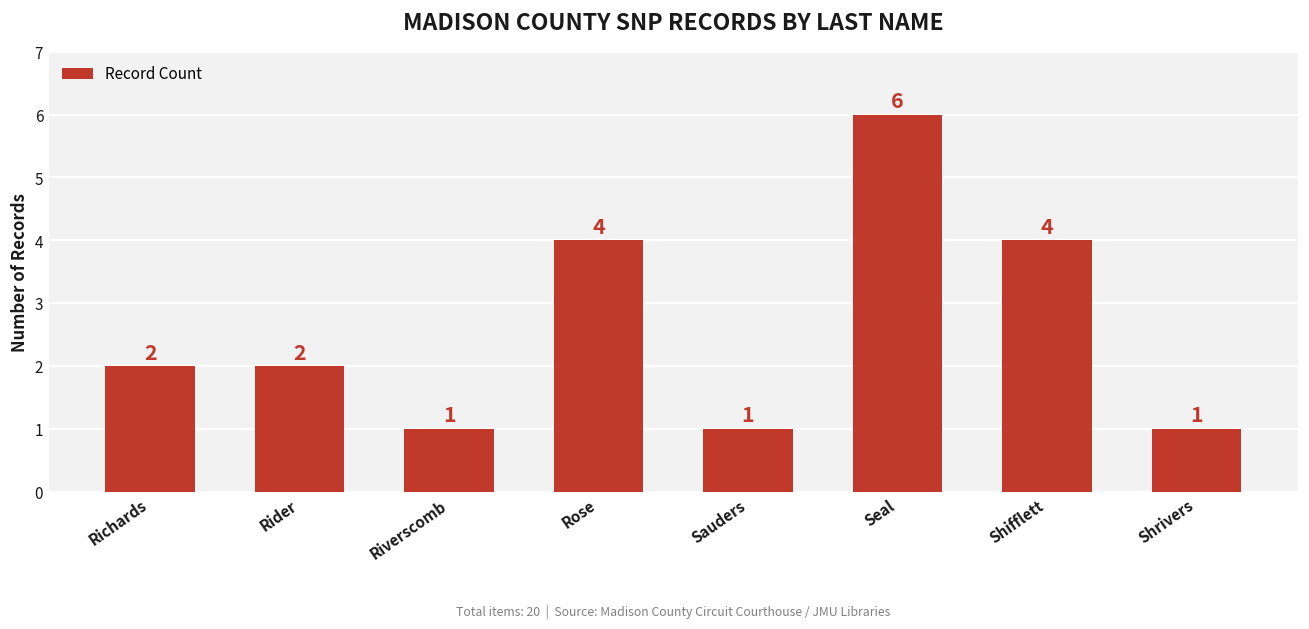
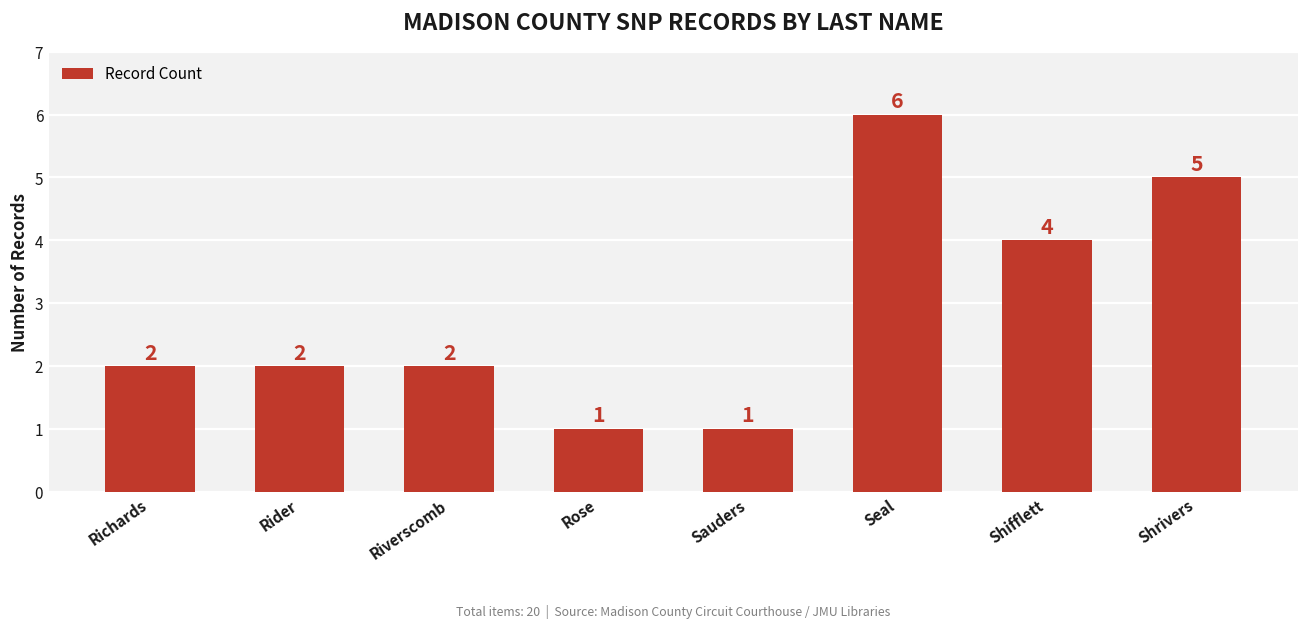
Riverscomb: 1 -> 2
Rose: 4 -> 1
Shrivers: 1 -> 5
